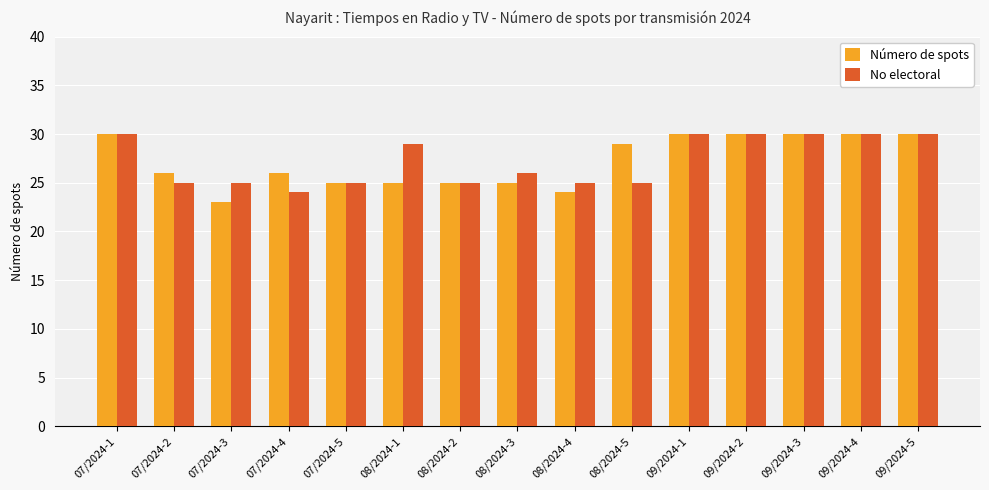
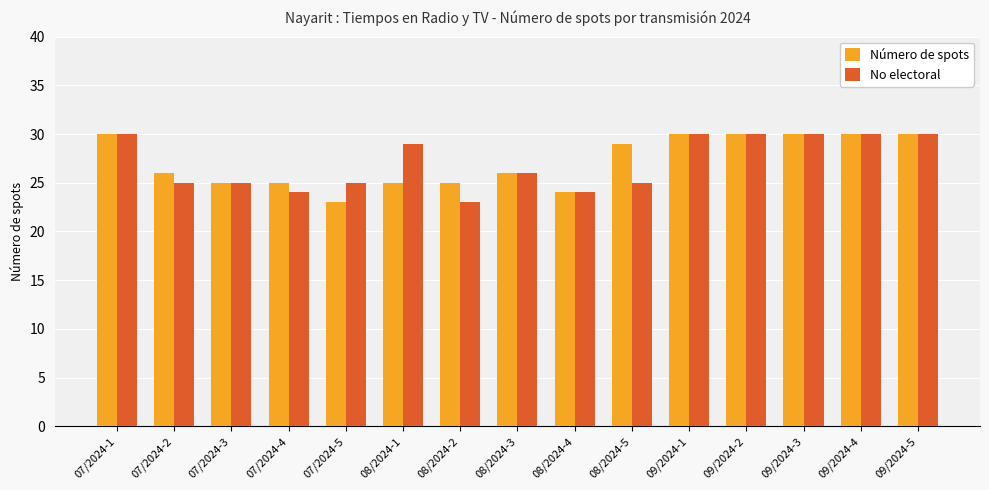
Número de spots, 07/2024-3: 23 -> 25
Número de spots, 07/2024-4: 26 -> 25
Número de spots, 07/2024-5: 25 -> 23
No electoral, 08/2024-2: 25 -> 23
Número de spots, 08/2024-3: 25 -> 26
No electoral, 08/2024-4: 25 -> 24
